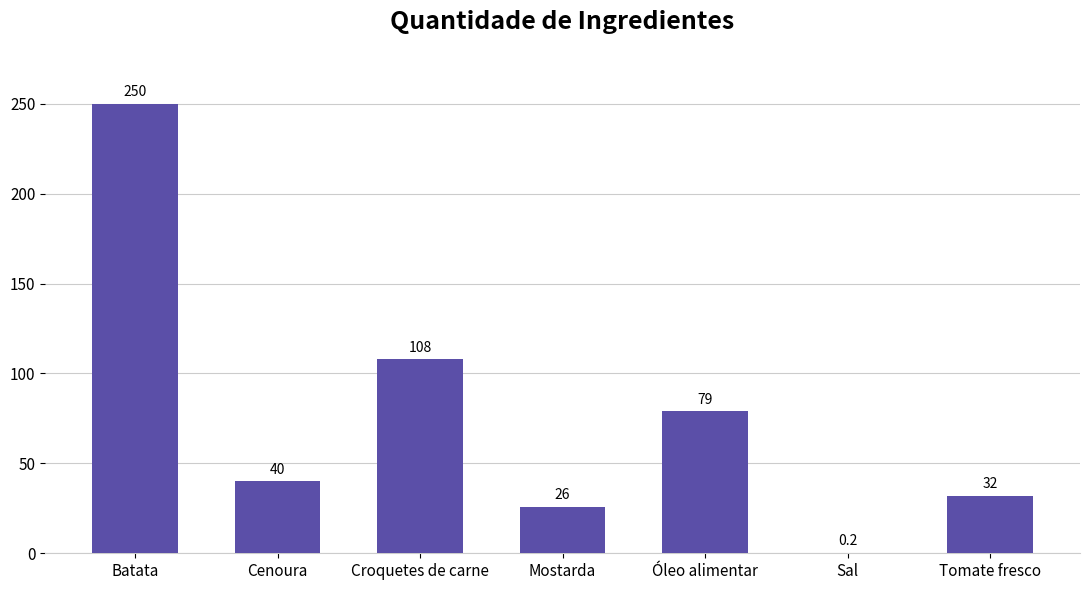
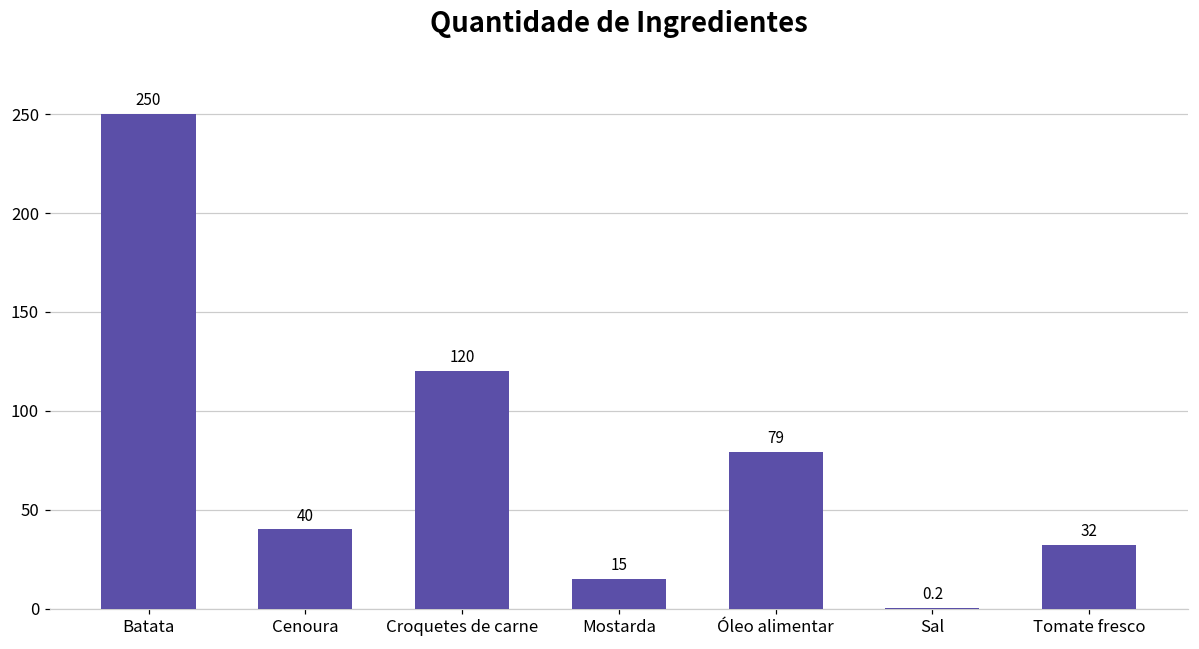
Croquetes de carne: 108 -> 120
Mostarda: 26 -> 15
